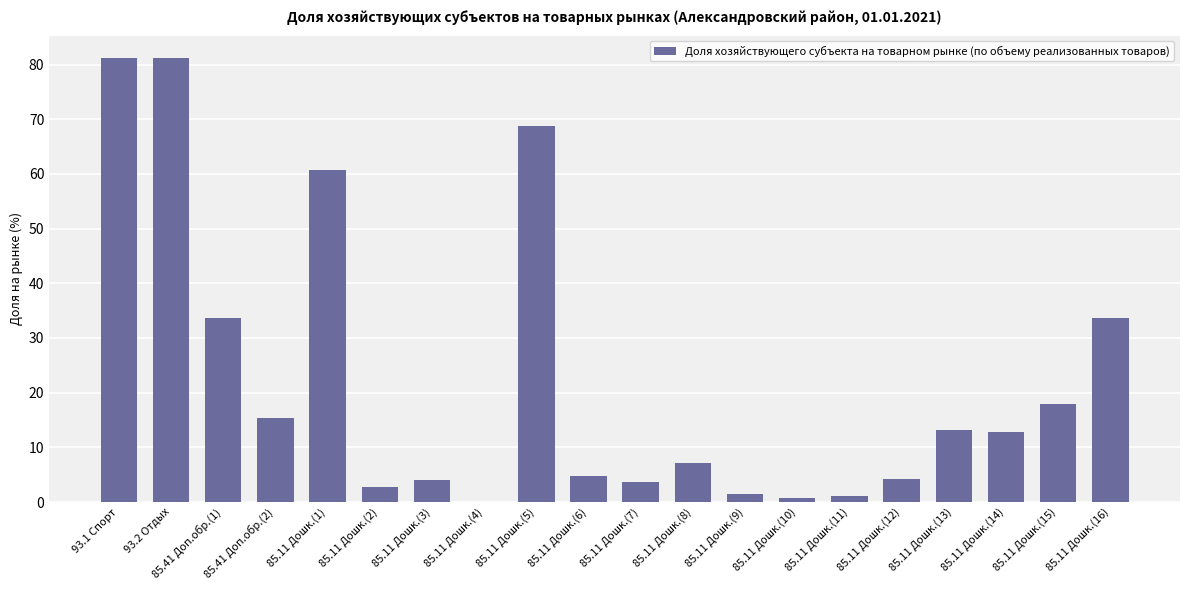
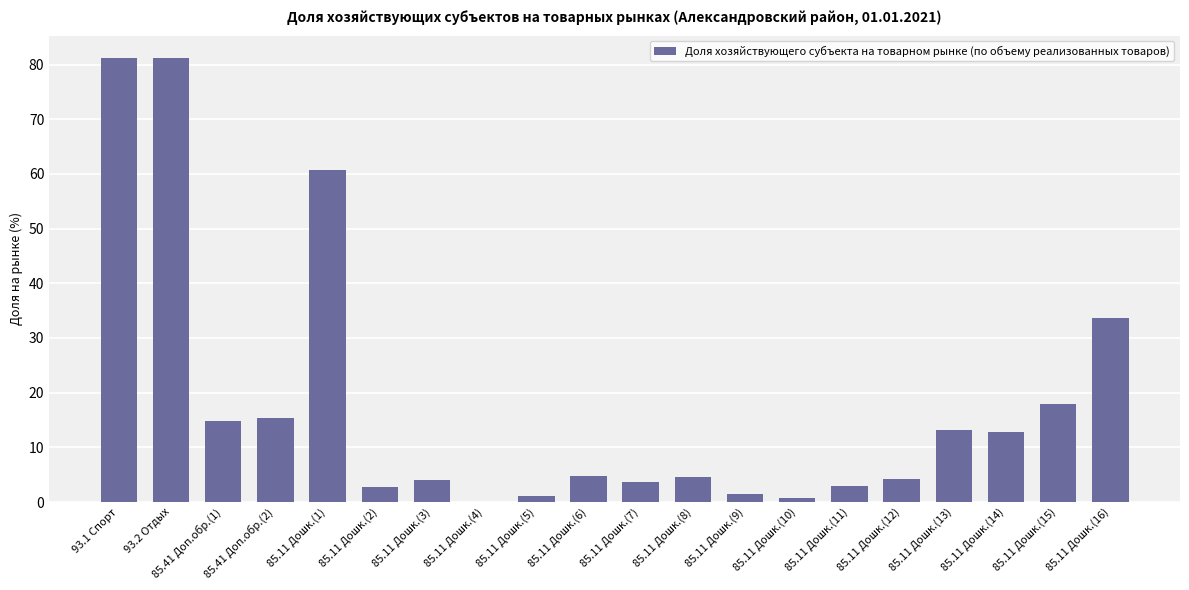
85.41 Доп.обр.(1): 34 -> 15
85.11 Дошк.(5): 69 -> 1
85.11 Дошк.(8): 7 -> 5
85.11 Дошк.(11): 1 -> 3
